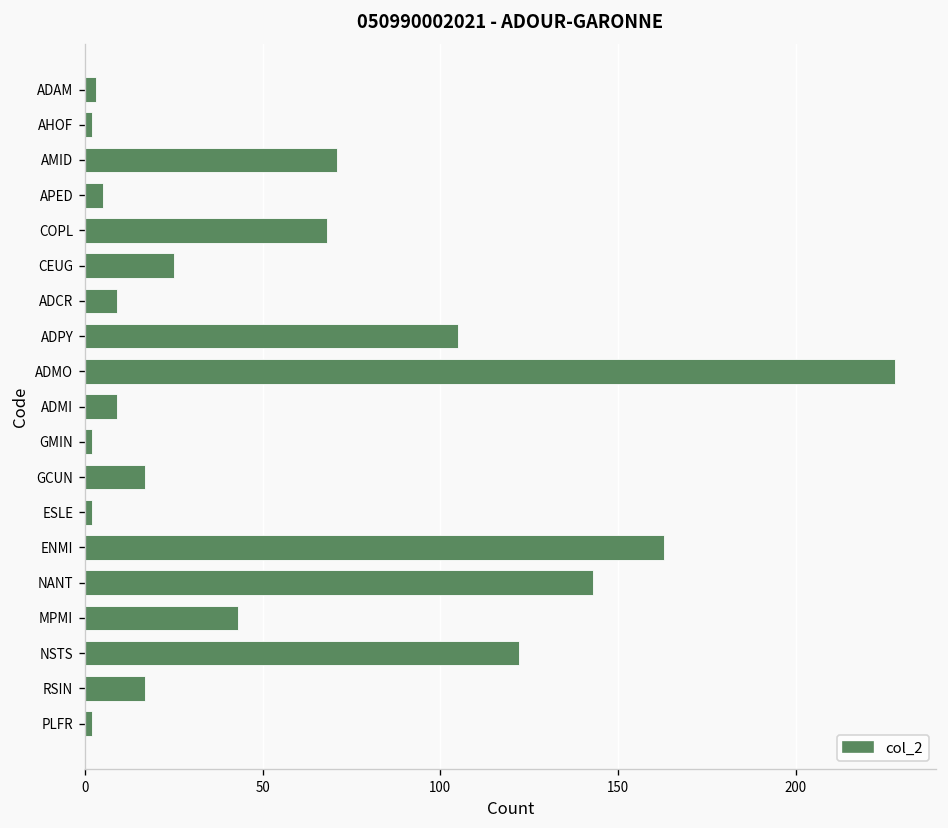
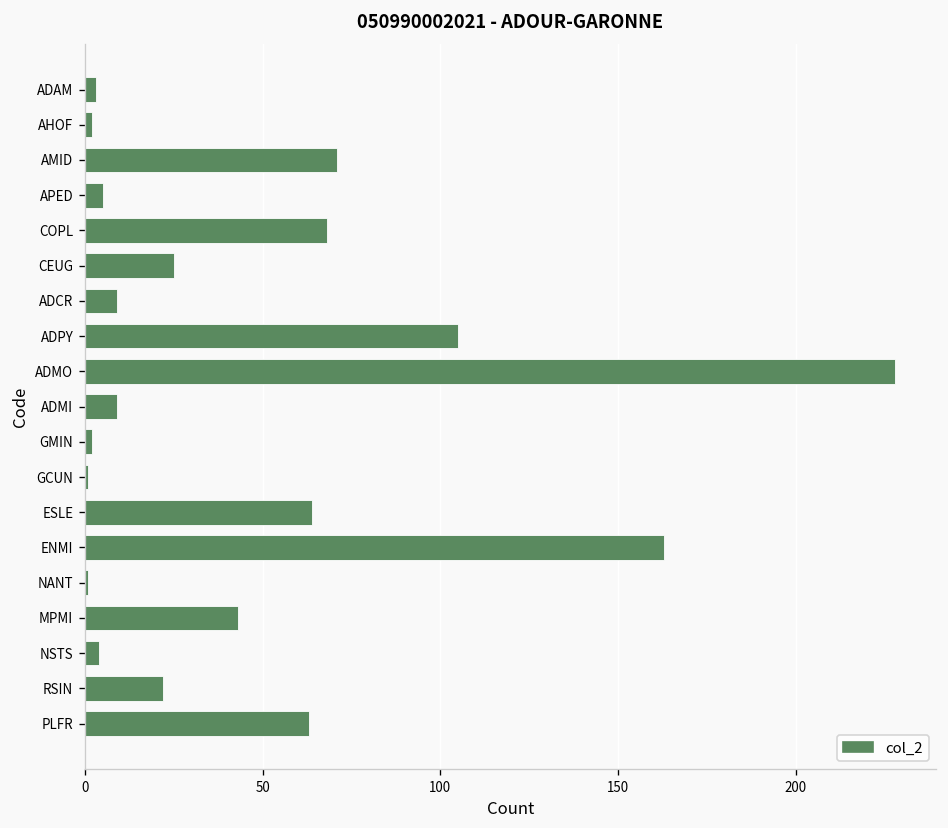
GCUN: 17 -> 1
ESLE: 2 -> 64
NANT: 143 -> 1
NSTS: 122 -> 4
RSIN: 17 -> 22
PLFR: 2 -> 63
